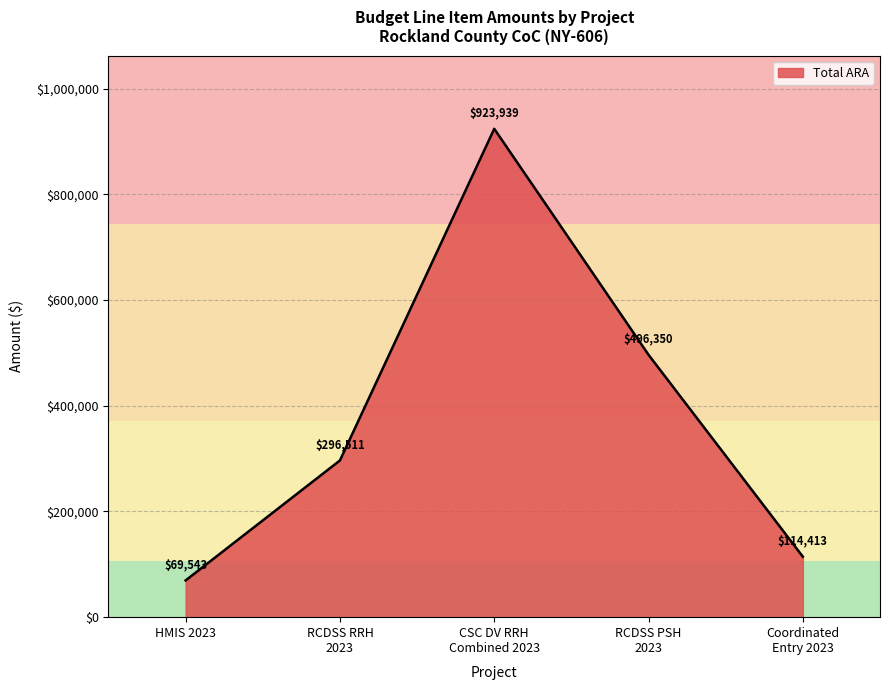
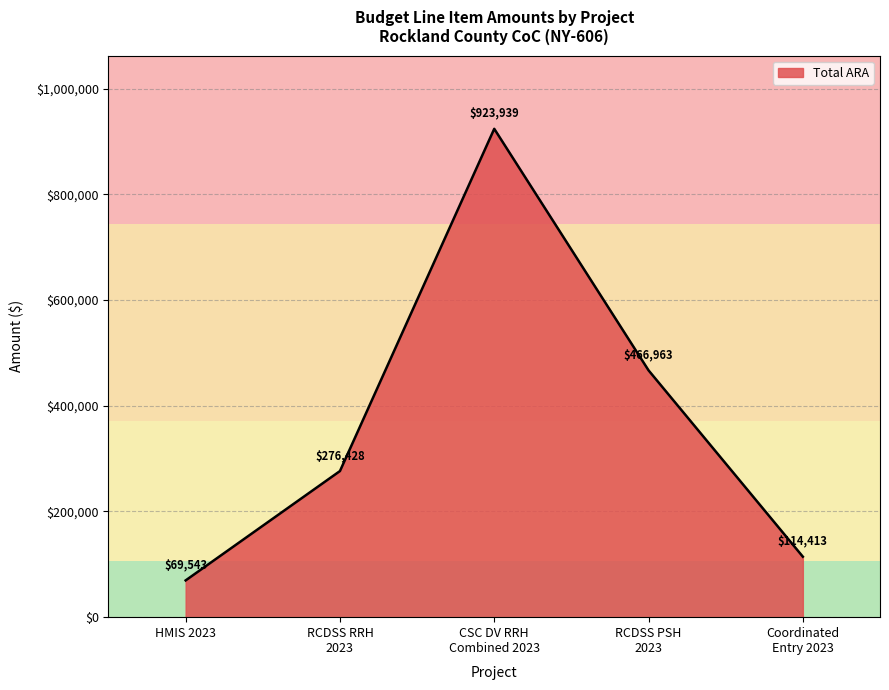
RCDSS RRH 2023: $296,511 -> $276,428
RCDSS PSH 2023: $496,350 -> $466,963
